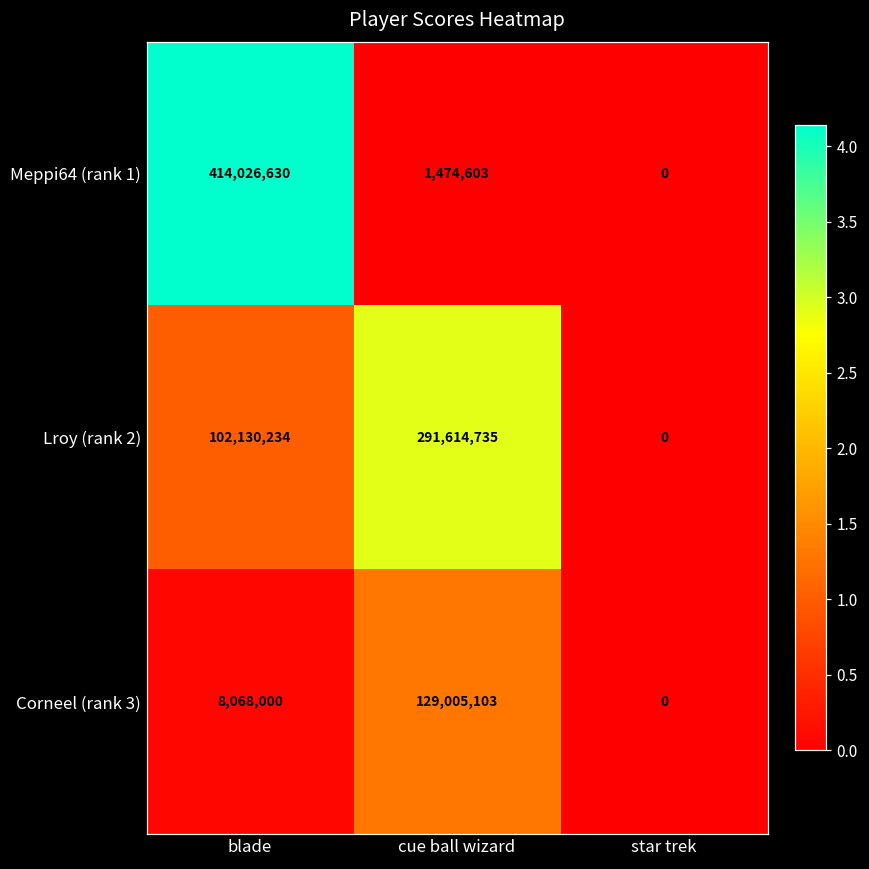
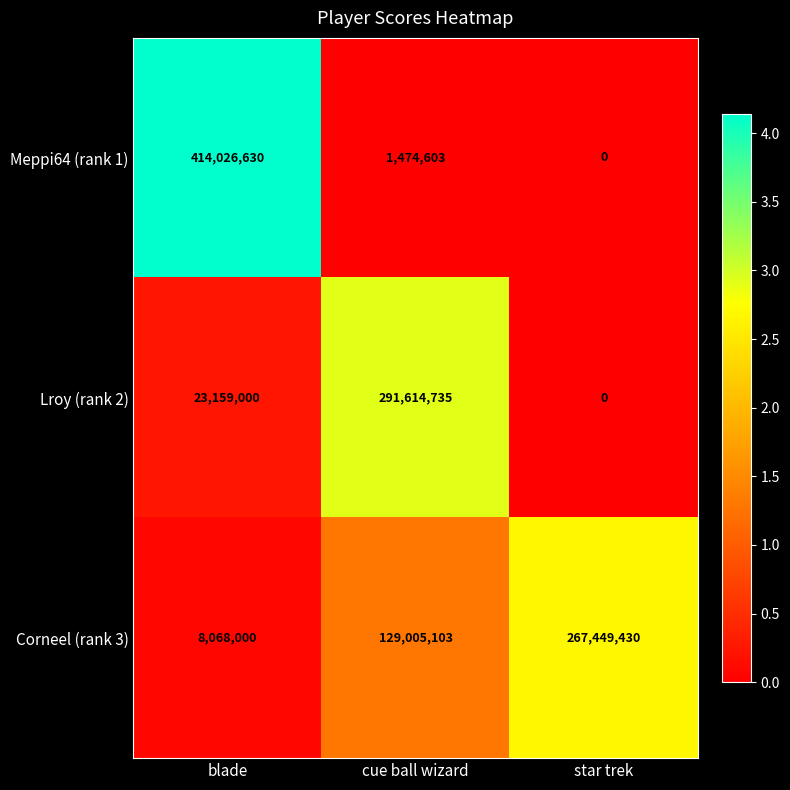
Lroy (rank 2), blade: 102,130,234 -> 23,159,000
Corneel (rank 3), star trek: 0 -> 267,449,430
